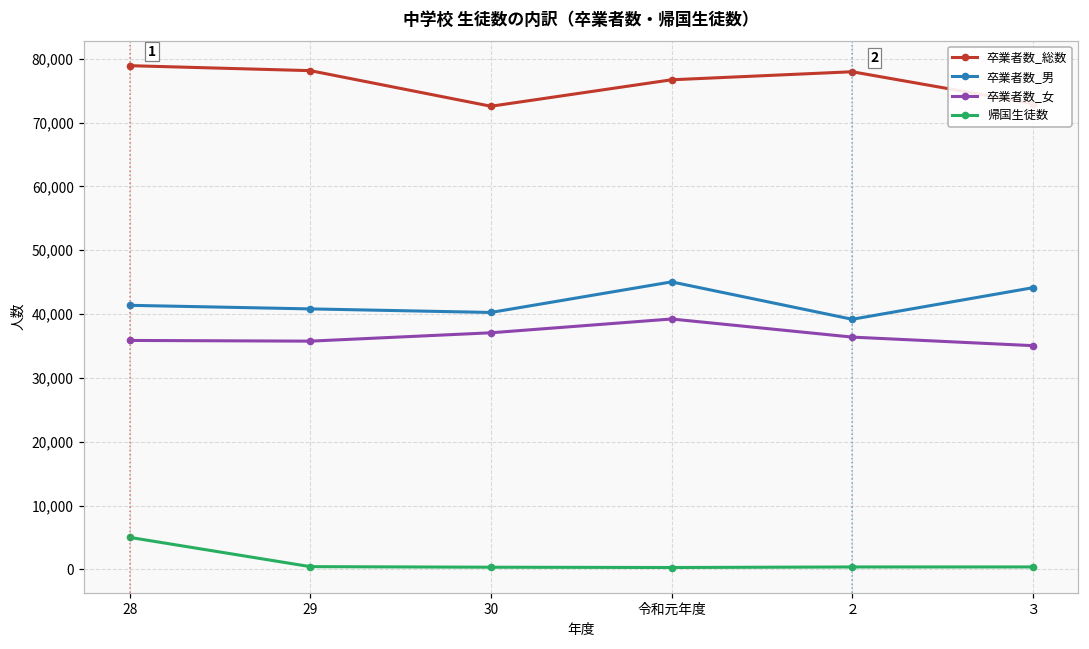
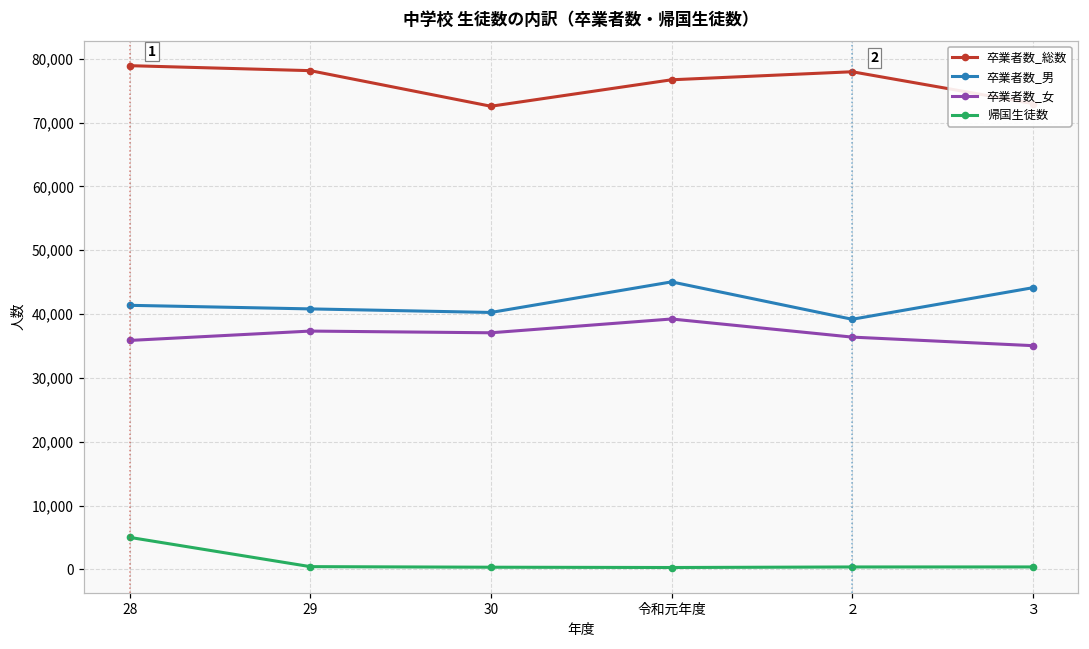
卒業者数_女, 29: 36,000 -> 37,000
